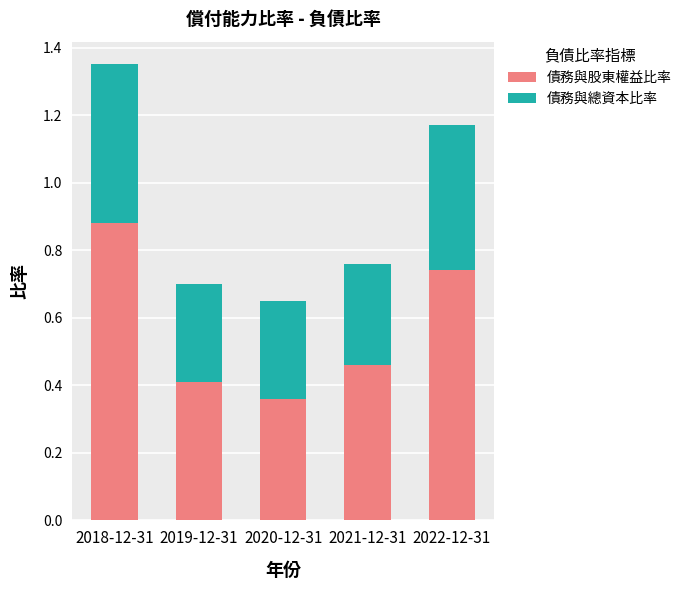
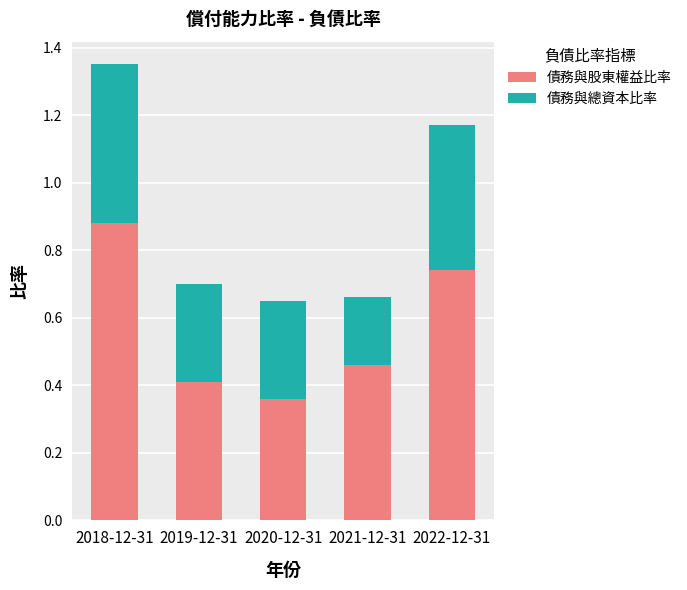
債務與總資本比率, 2021-12-31: 0.3 -> 0.2
